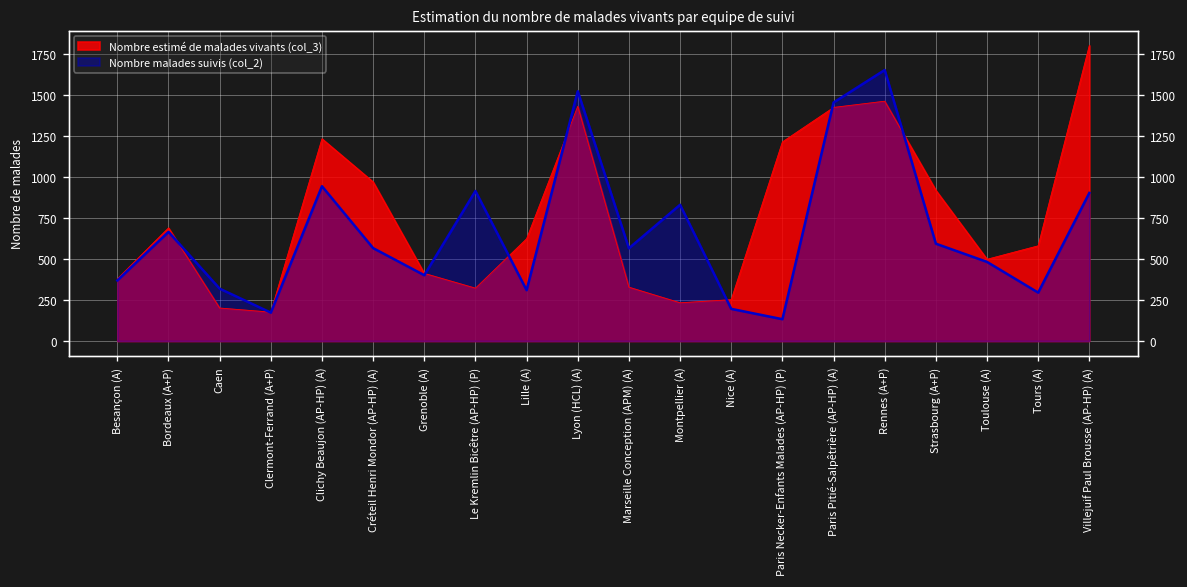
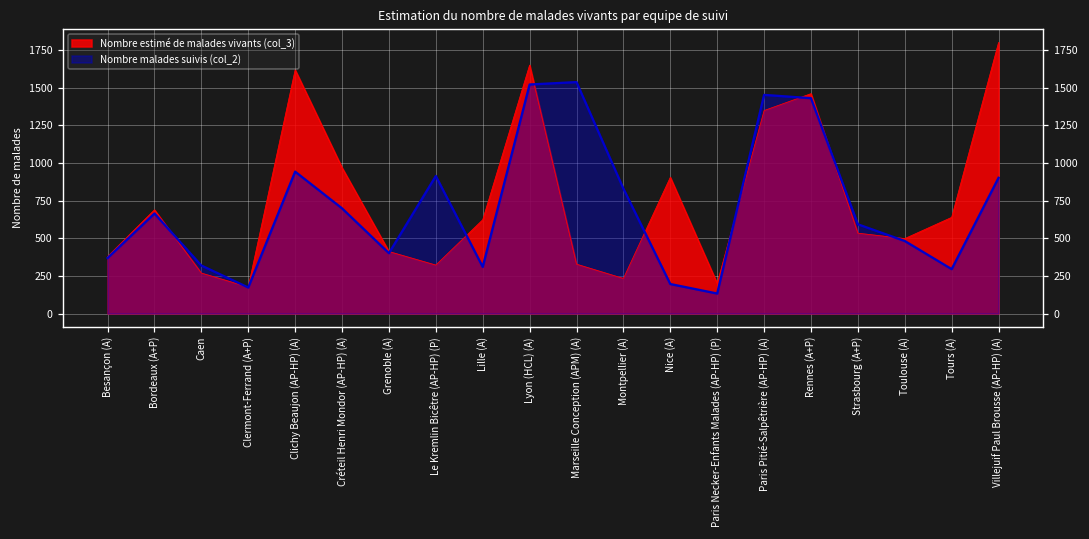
Nombre estimé de malades vivants (col_3), Caen: 200 -> 270
Nombre estimé de malades vivants (col_3), Clichy Beaujon (AP-HP) (A): 1230 -> 1620
Nombre malades suivis (col_2), Créteil Henri Mondor (AP-HP) (A): 570 -> 700
Nombre estimé de malades vivants (col_3), Lyon (HCL) (A): 1430 -> 1650
Nombre malades suivis (col_2), Marseille Conception (APM) (A): 570 -> 1540
Nombre estimé de malades vivants (col_3), Nice (A): 250 -> 910
Nombre estimé de malades vivants (col_3), Paris Necker-Enfants Malades (AP-HP) (P): 1210 -> 200
Nombre estimé de malades vivants (col_3), Paris Pitié-Salpêtrière (AP-HP) (A): 1420 -> 1350
Nombre malades suivis (col_2), Rennes (A+P): 1650 -> 1430
Nombre estimé de malades vivants (col_3), Strasbourg (A+P): 920 -> 530
Nombre estimé de malades vivants (col_3), Tours (A): 580 -> 640
